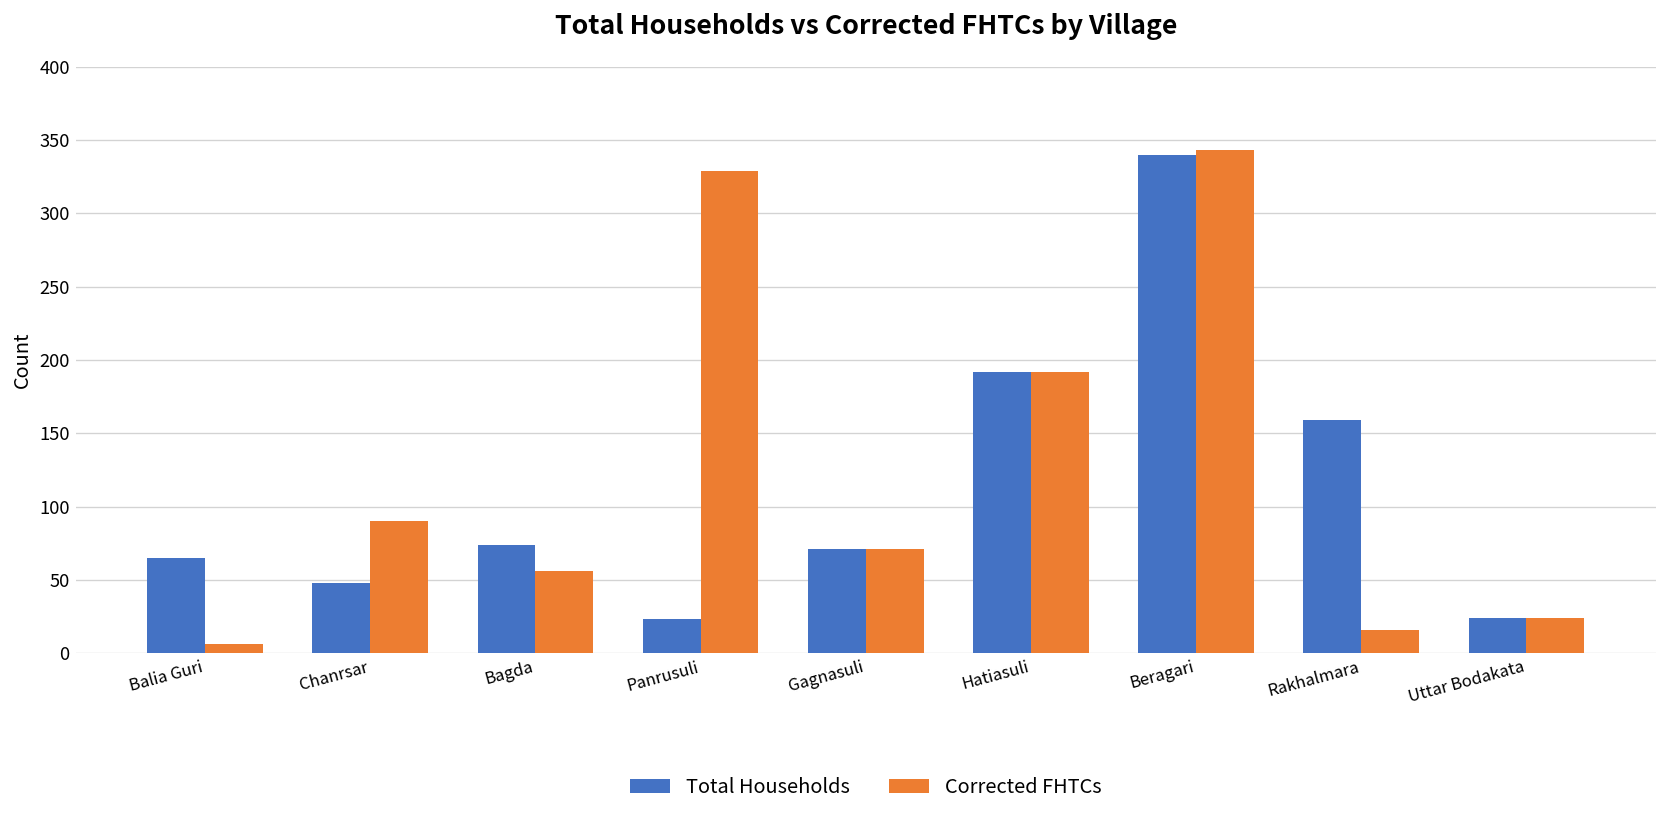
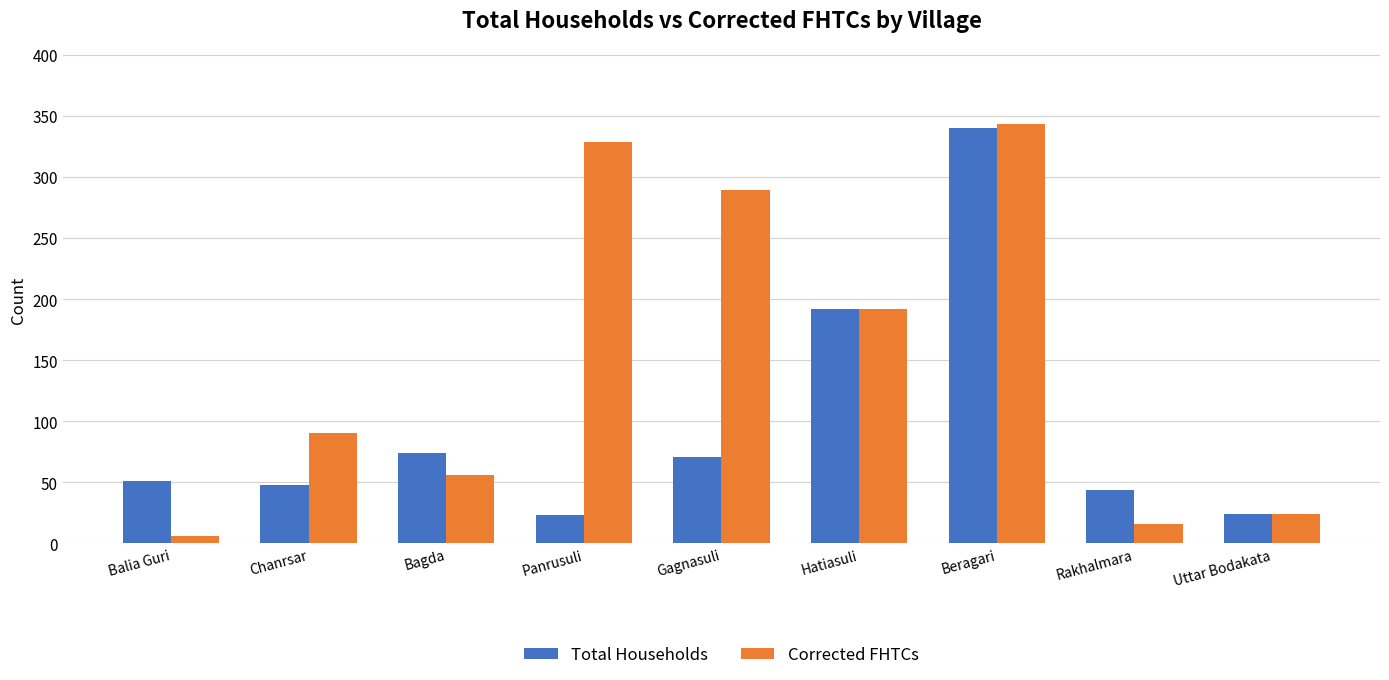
Total Households, Balia Guri: 65 -> 51
Corrected FHTCs, Gagnasuli: 71 -> 289
Total Households, Rakhalmara: 159 -> 44
